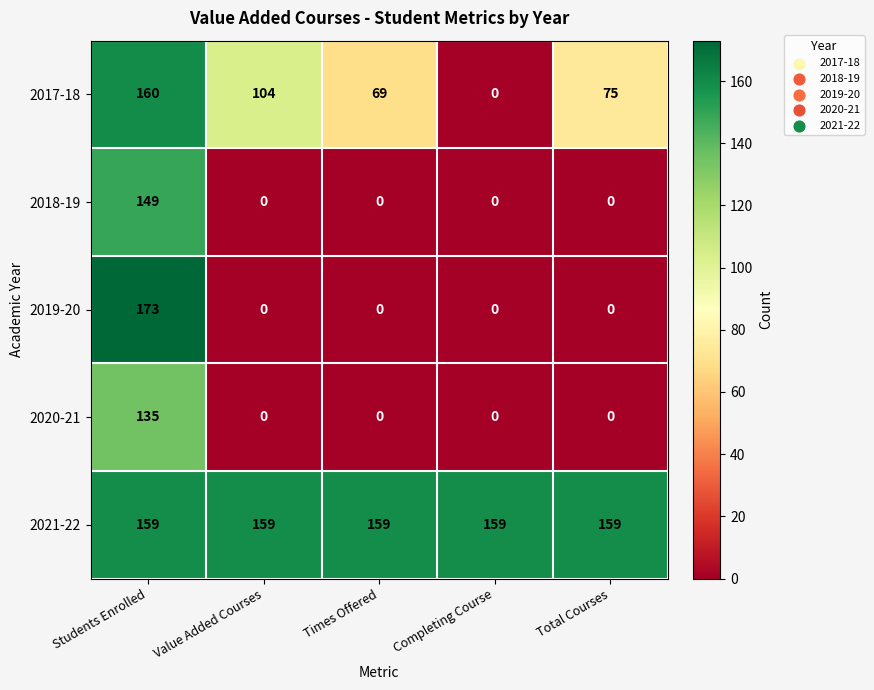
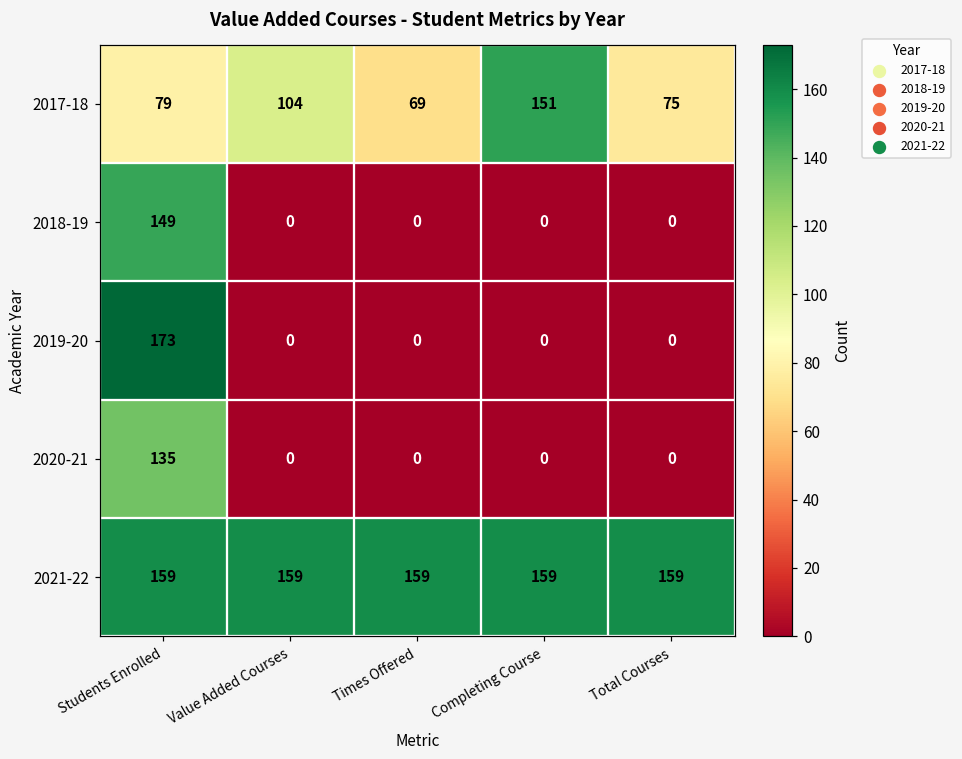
2017-18, Students Enrolled: 160 -> 79
2017-18, Completing Course: 0 -> 151
